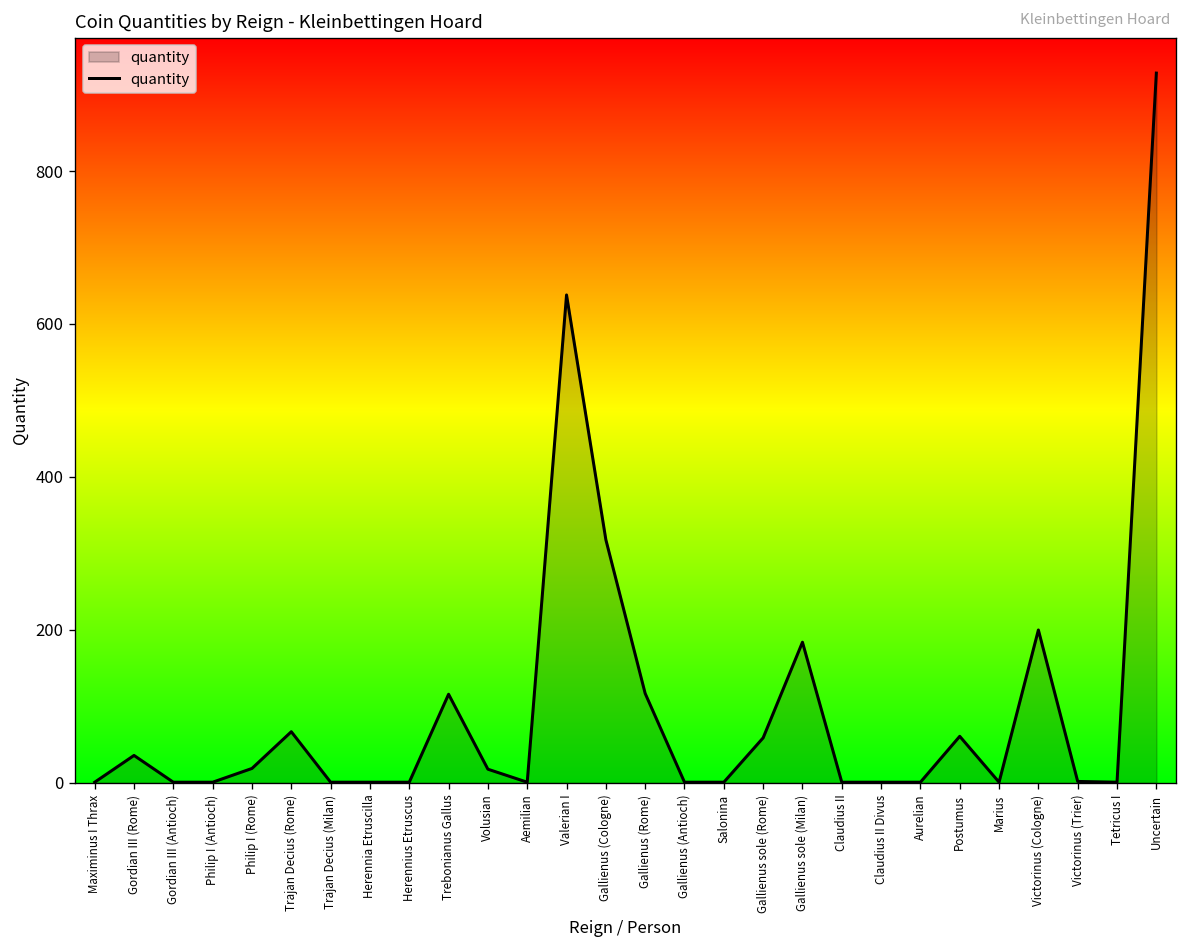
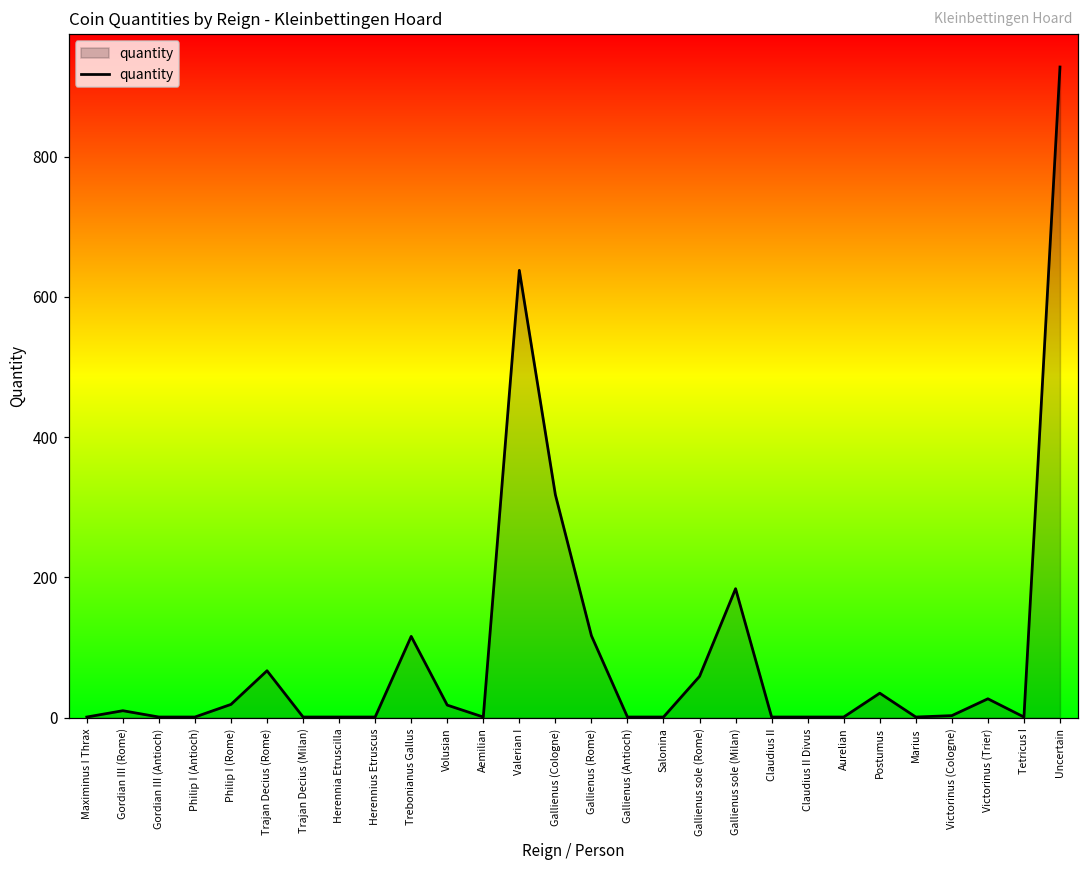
Gordian III (Rome): 40 -> 10
Postumus: 60 -> 40
Victorinus (Cologne): 200 -> 0
Victorinus (Trier): 0 -> 30
